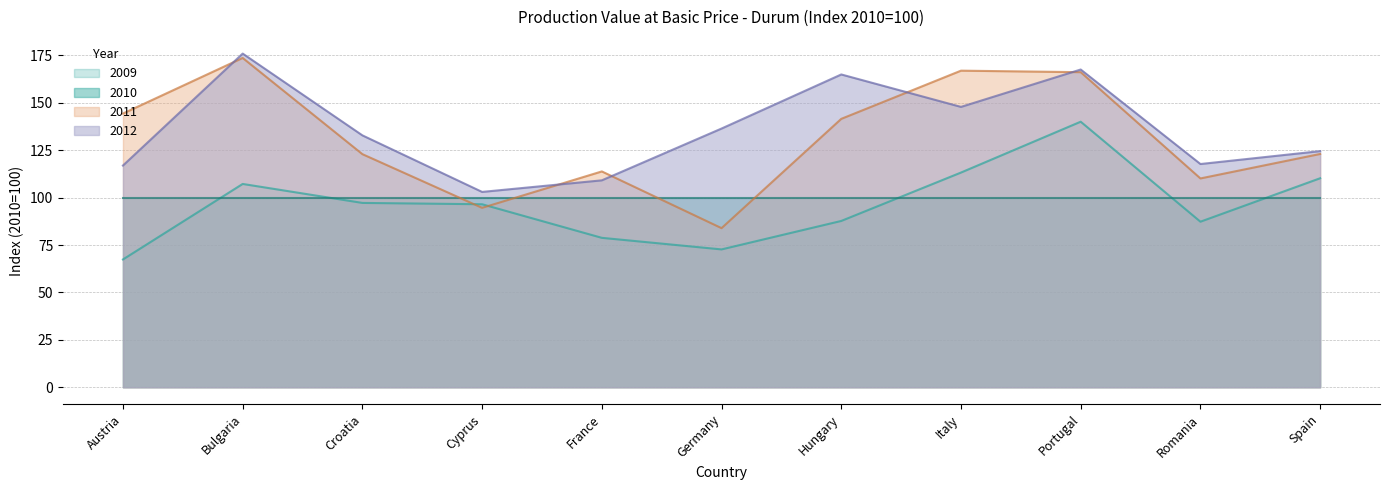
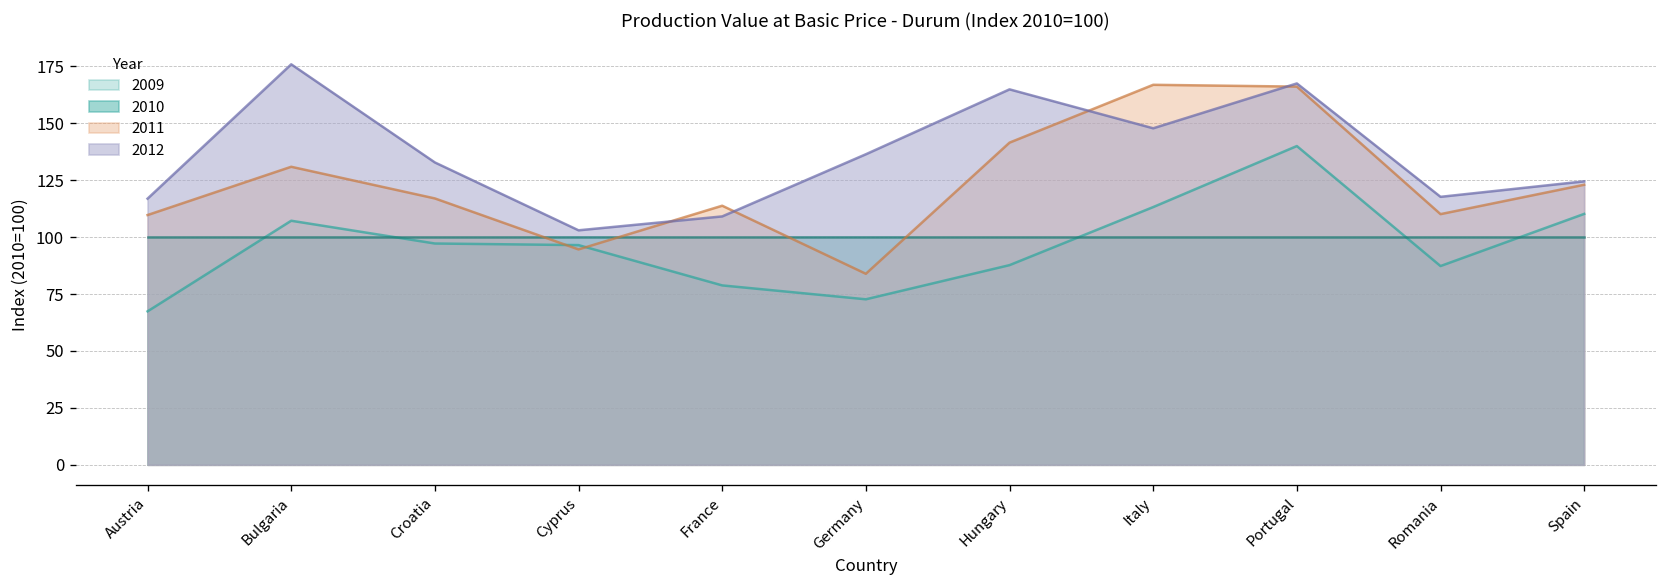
2011, Austria: 144 -> 110
2011, Bulgaria: 174 -> 131
2011, Croatia: 123 -> 117
